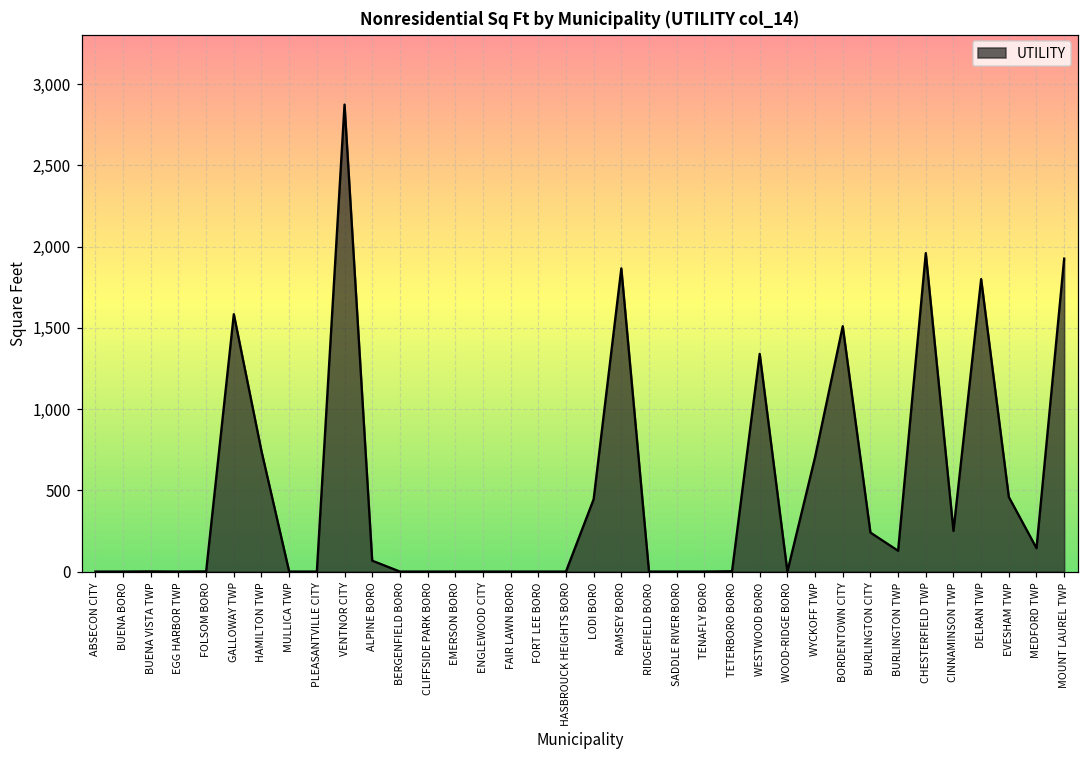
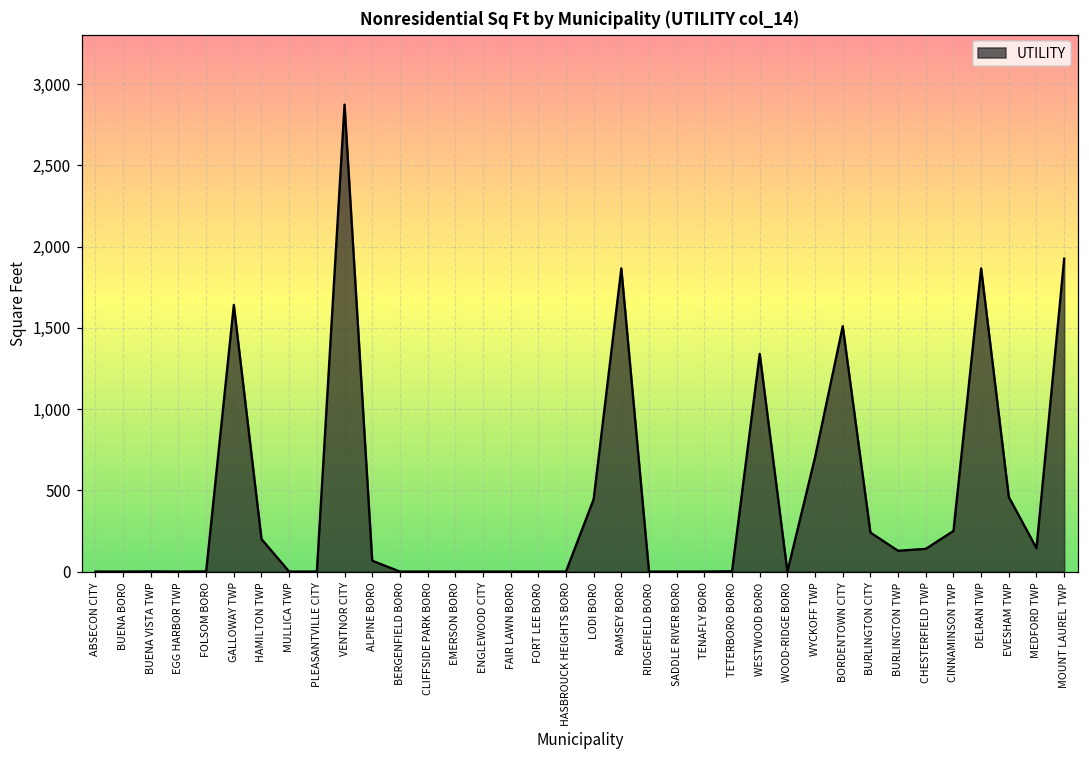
GALLOWAY TWP: 1,580 -> 1,640
HAMILTON TWP: 740 -> 200
CHESTERFIELD TWP: 1,960 -> 140
DELRAN TWP: 1,800 -> 1,870
